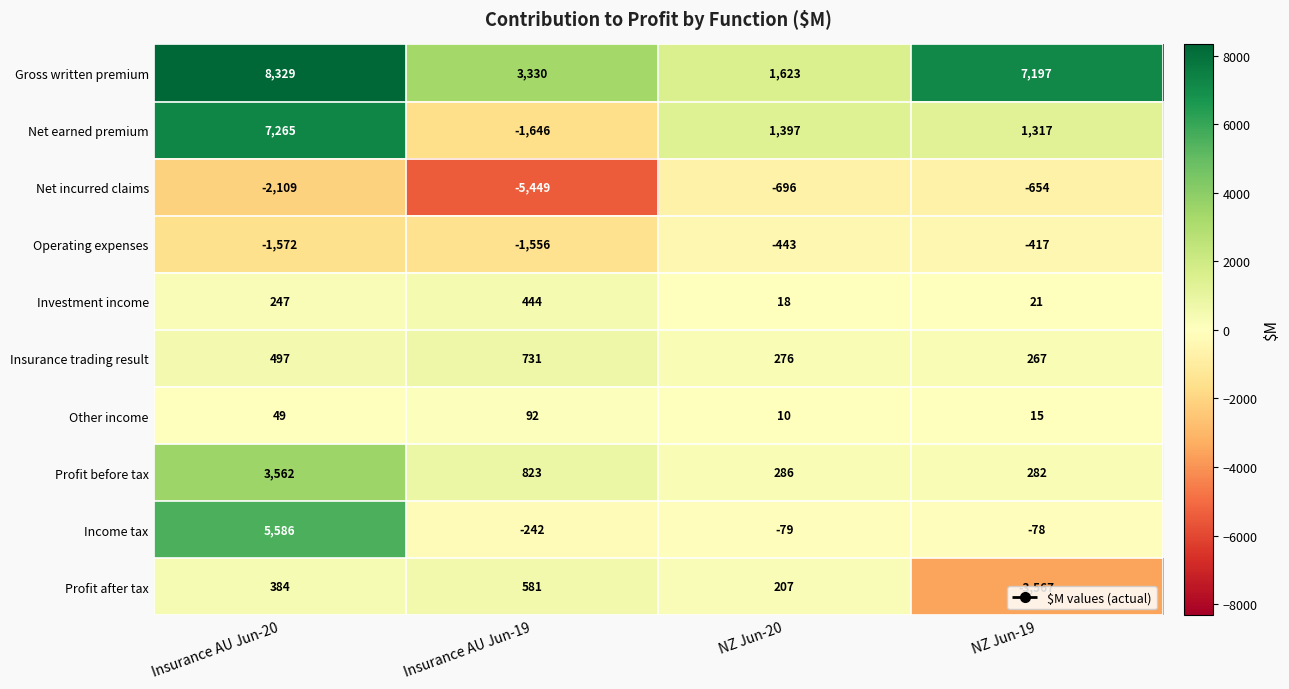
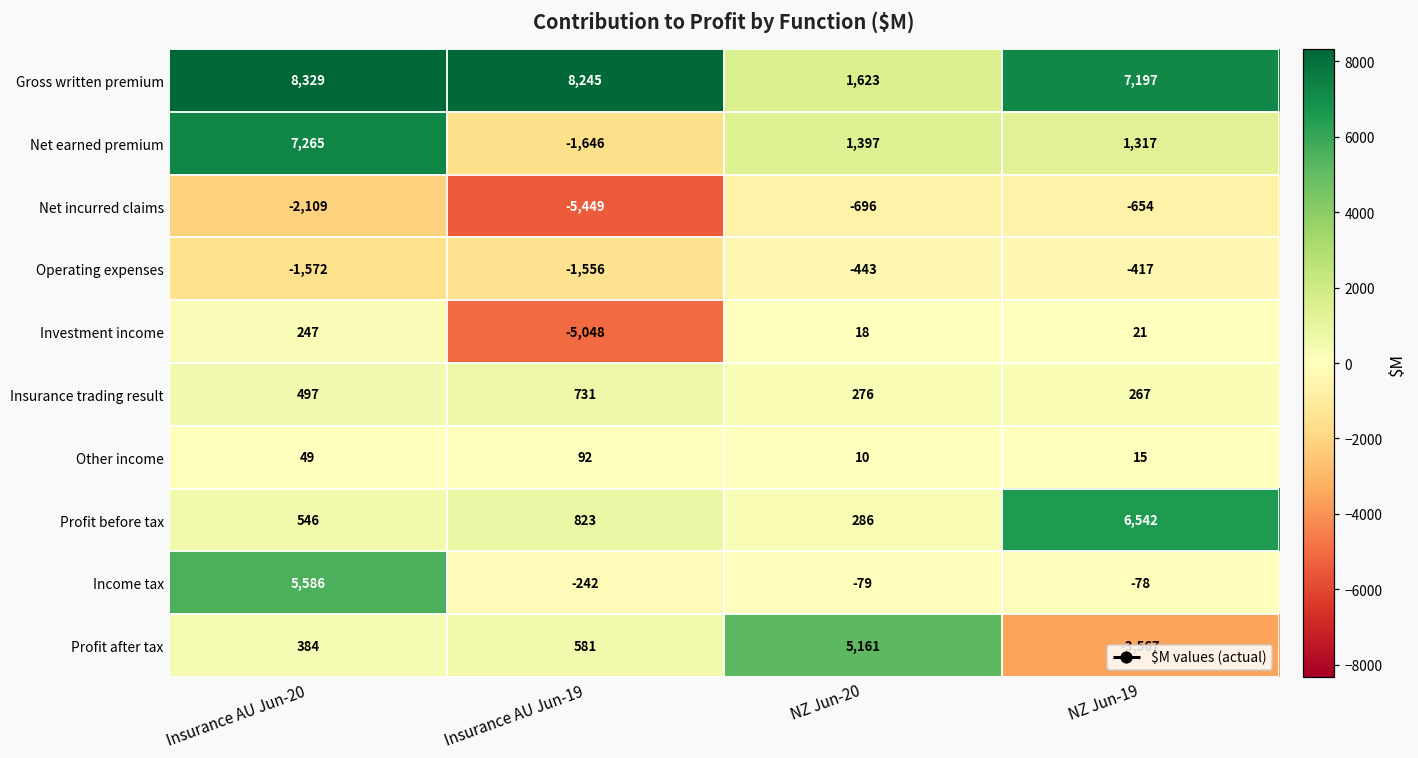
Gross written premium, Insurance AU Jun-19: 3,330 -> 8,245
Investment income, Insurance AU Jun-19: 444 -> -5,048
Profit before tax, Insurance AU Jun-20: 3,562 -> 546
Profit before tax, NZ Jun-19: 282 -> 6,542
Profit after tax, NZ Jun-20: 207 -> 5,161
